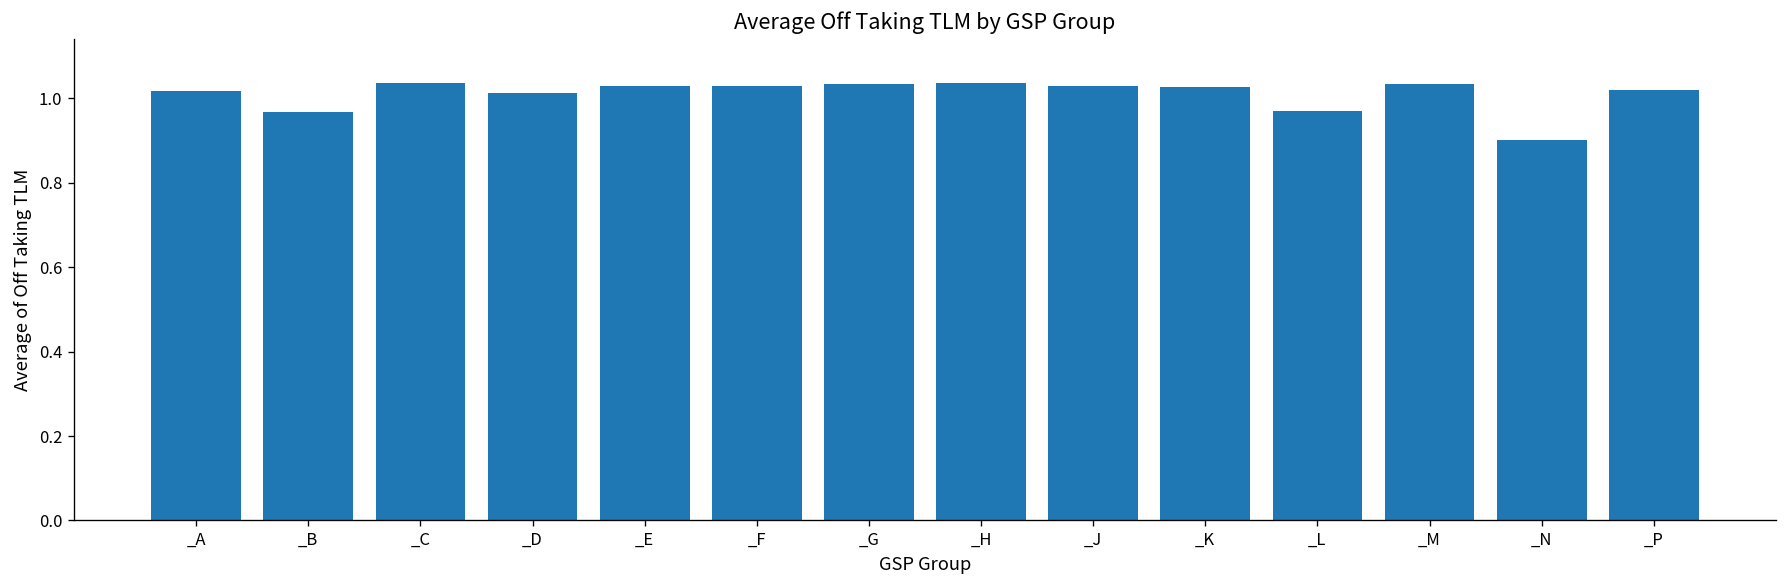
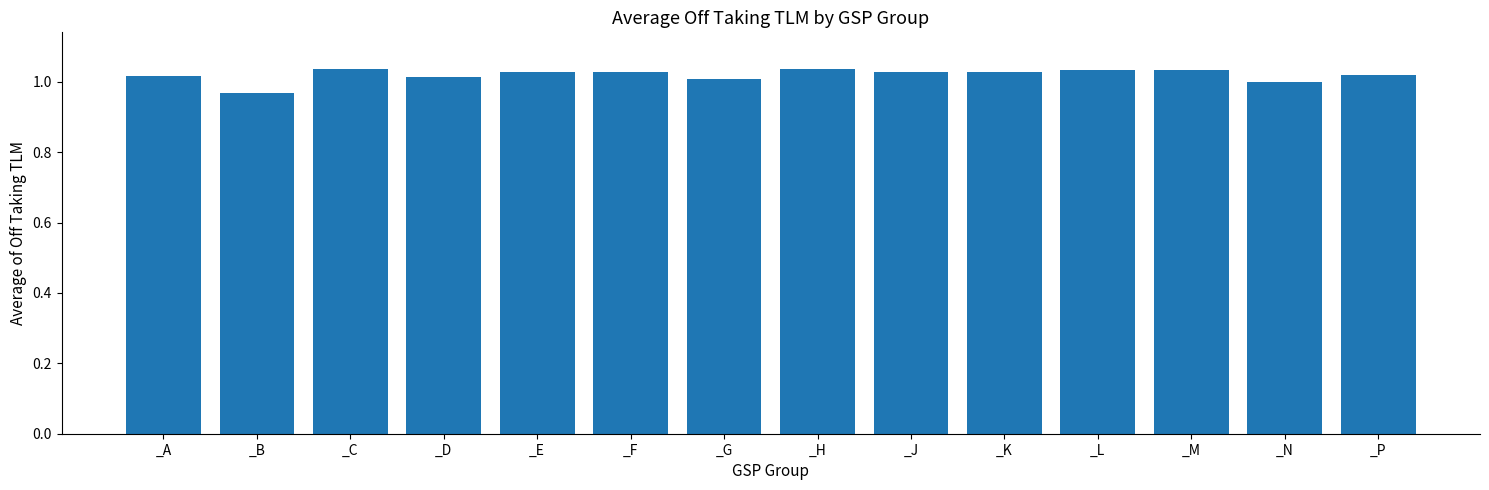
_G: 1.03 -> 1.01
_L: 0.97 -> 1.03
_N: 0.9 -> 1.0
